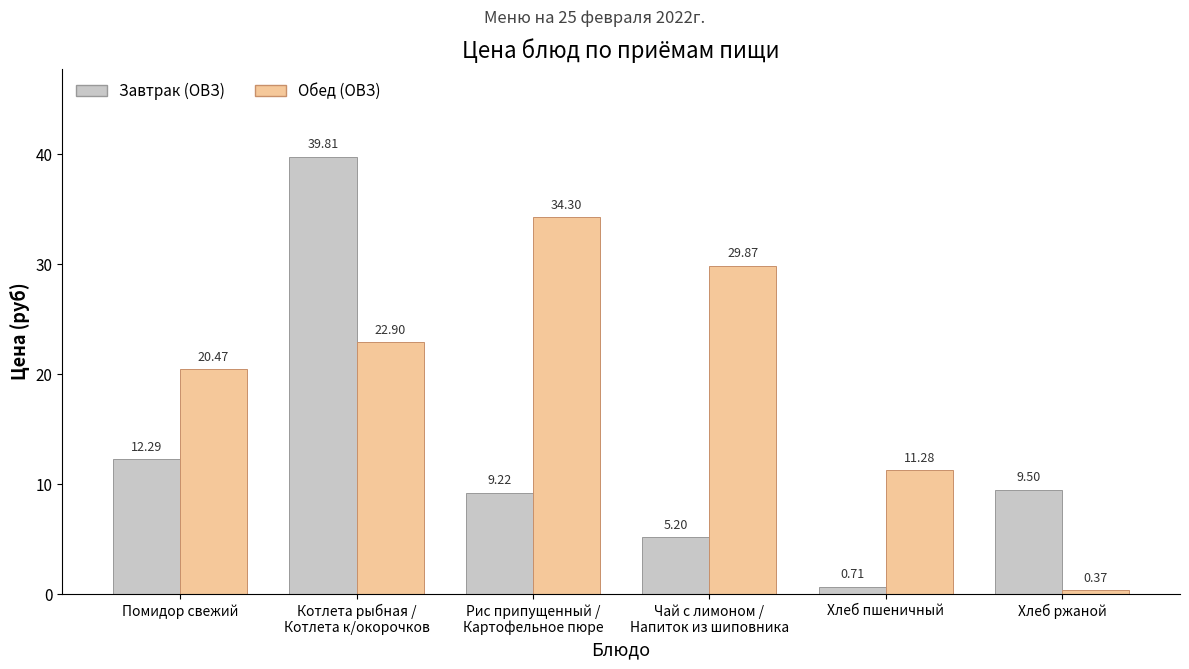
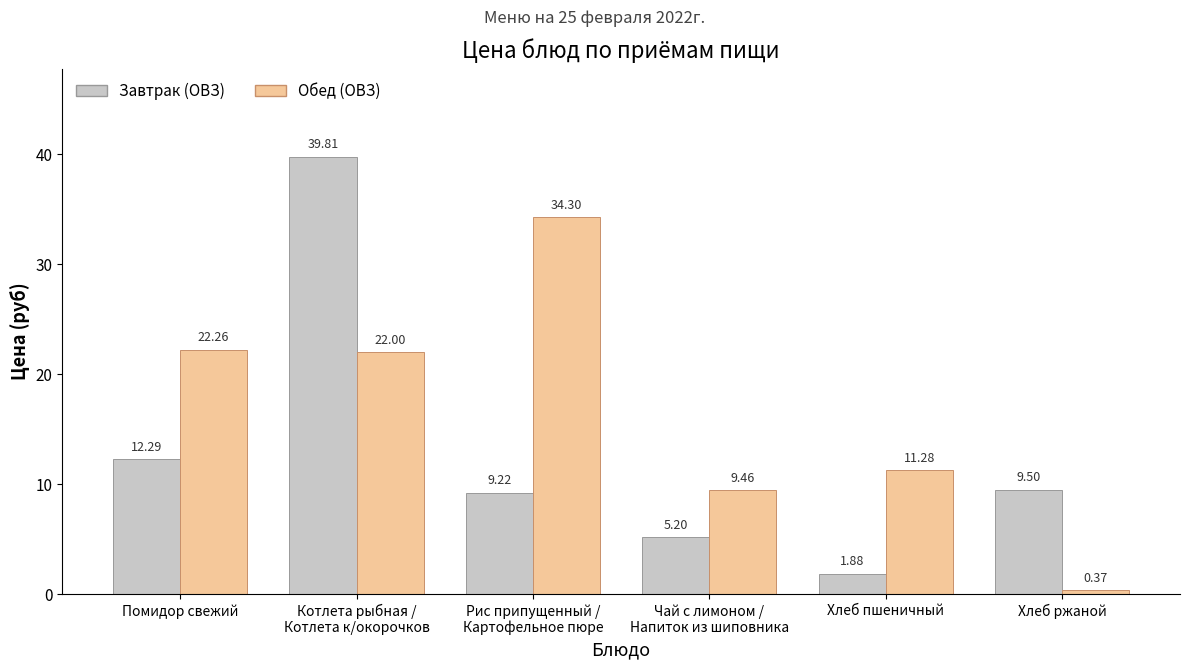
Обед (ОВЗ), Помидор свежий: 20.47 -> 22.26
Обед (ОВЗ), Котлета рыбная / Котлета к/окорочков: 22.90 -> 22.00
Обед (ОВЗ), Чай с лимоном / Напиток из шиповника: 29.87 -> 9.46
Завтрак (ОВЗ), Хлеб пшеничный: 0.71 -> 1.88
